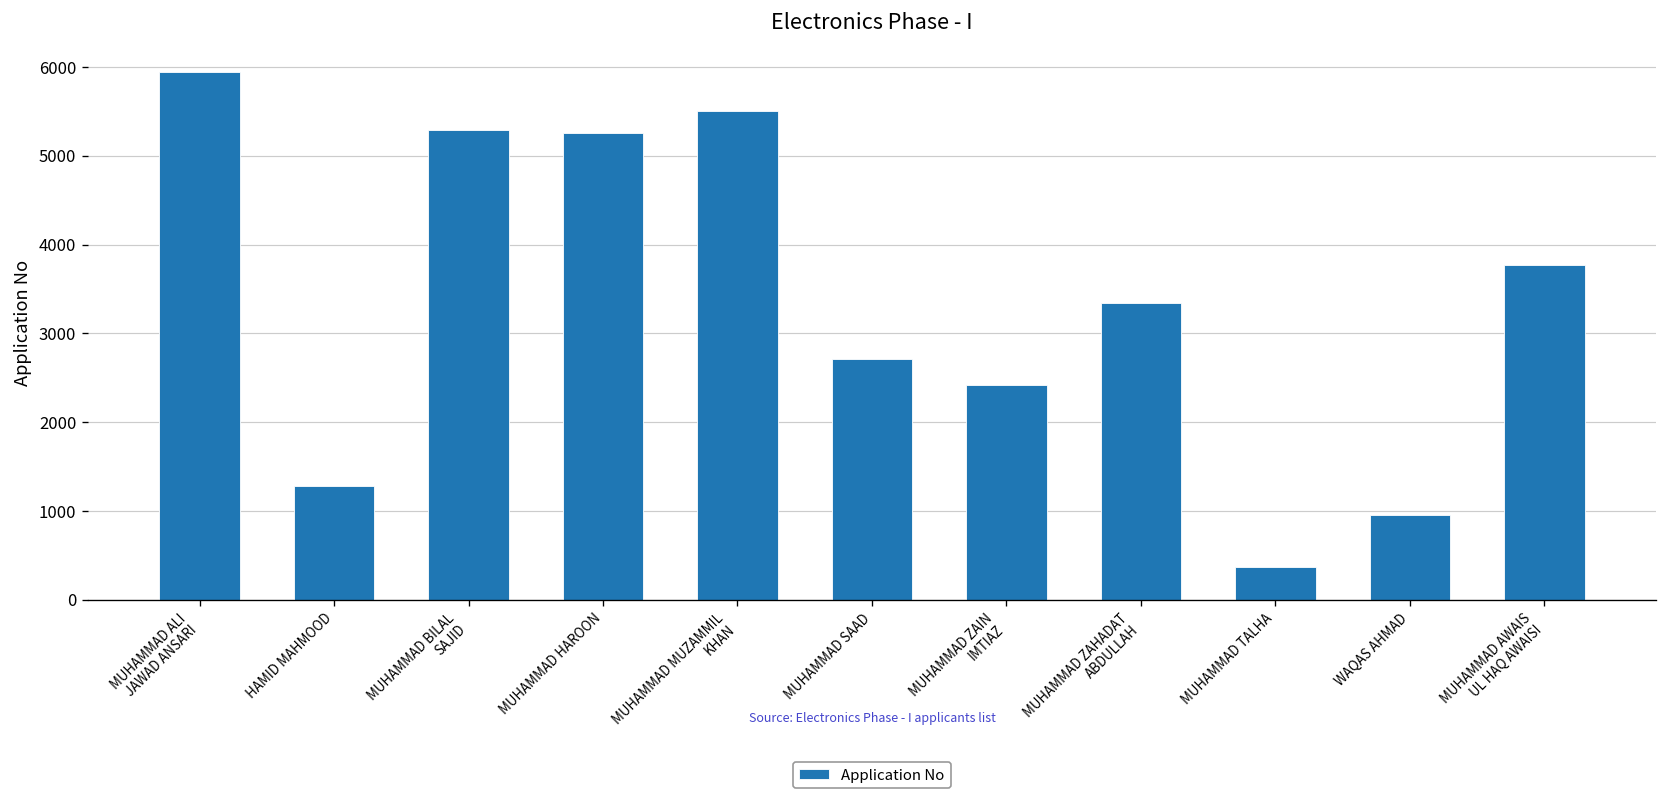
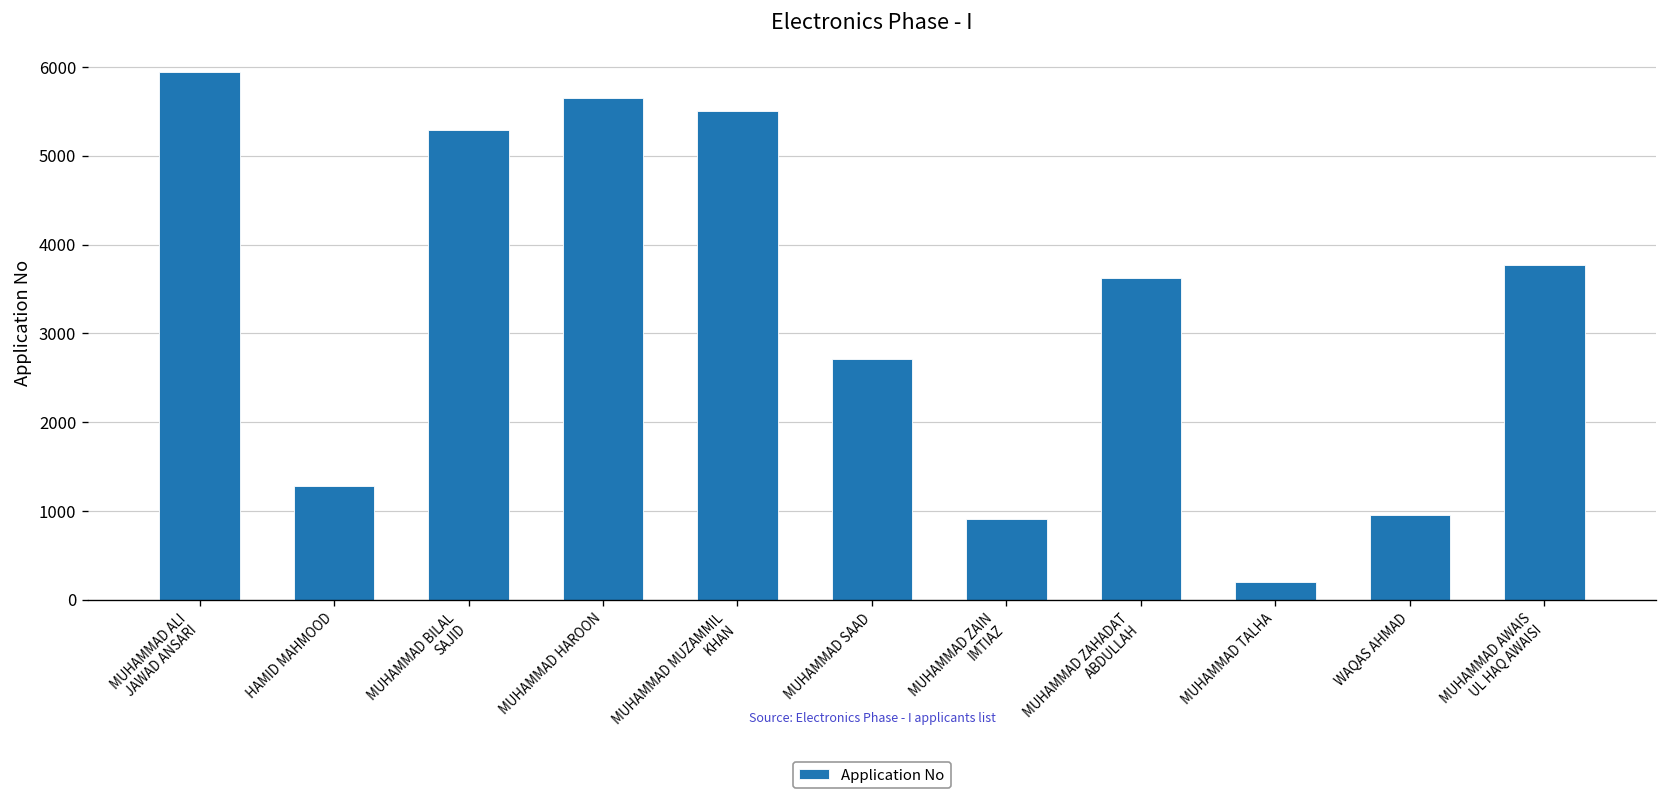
MUHAMMAD HAROON: 5300 -> 5700
MUHAMMAD ZAIN IMTIAZ: 2400 -> 900
MUHAMMAD ZAHADAT ABDULLAH: 3300 -> 3600
MUHAMMAD TALHA: 400 -> 200
